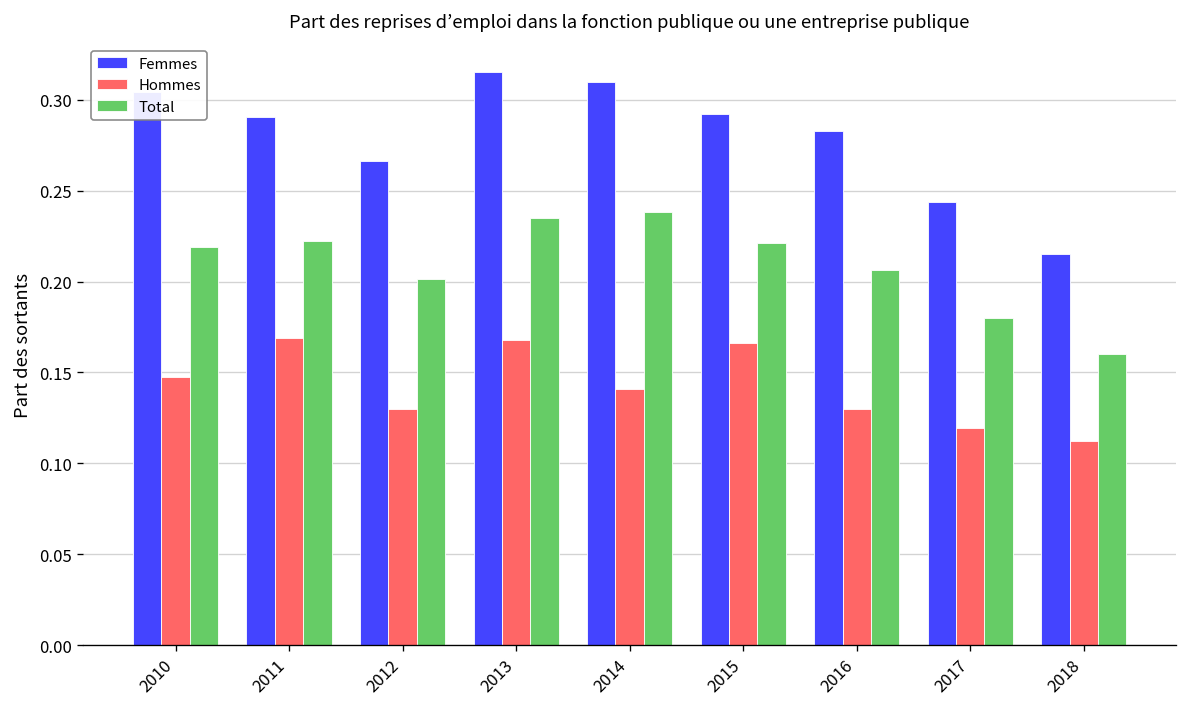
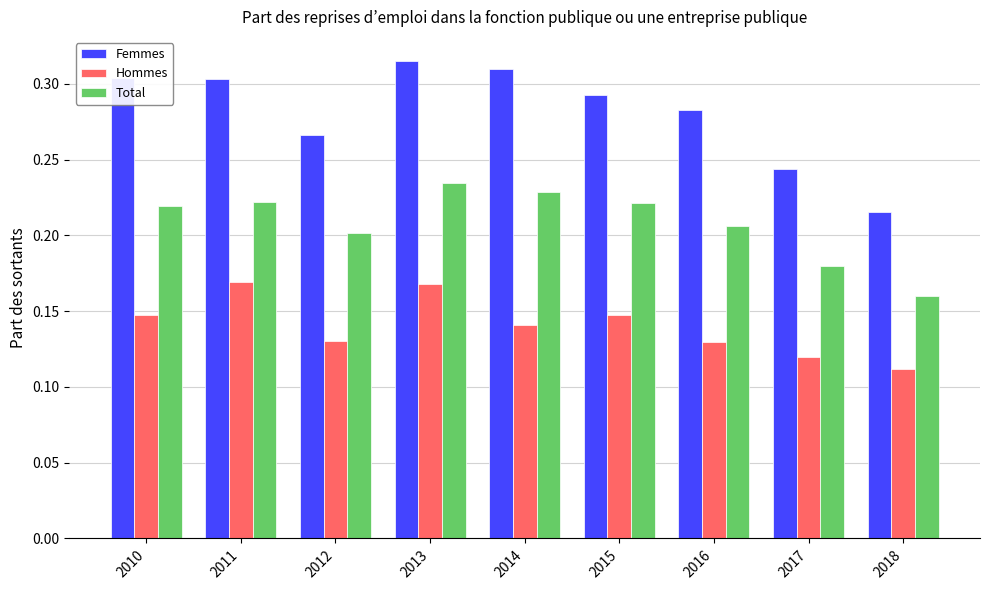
Femmes, 2011: 0.290 -> 0.303
Total, 2014: 0.238 -> 0.229
Hommes, 2015: 0.166 -> 0.147
